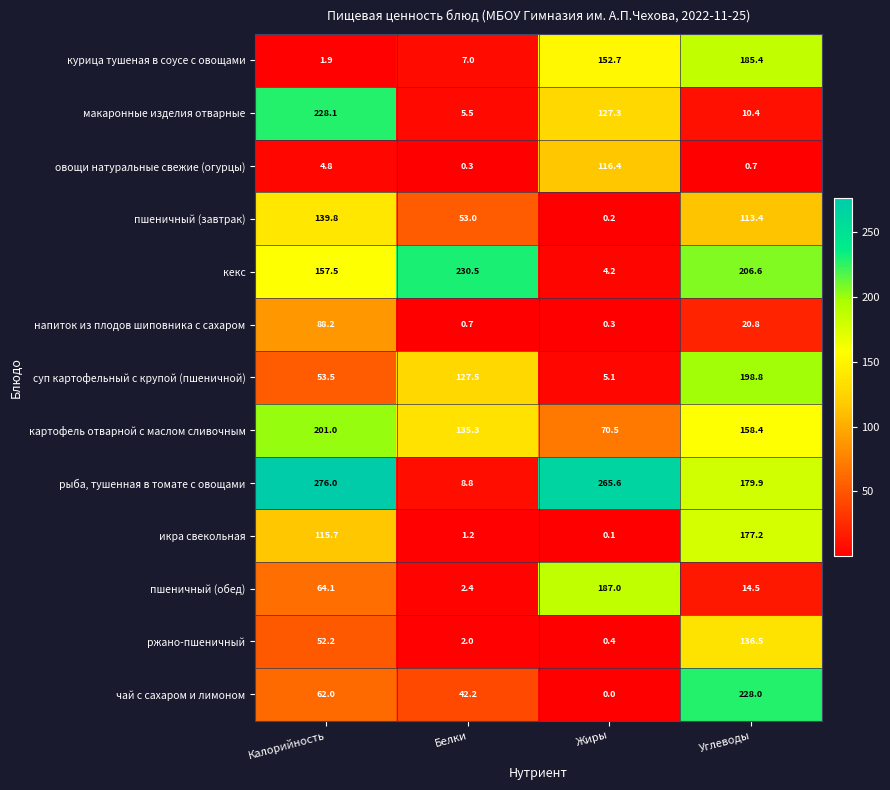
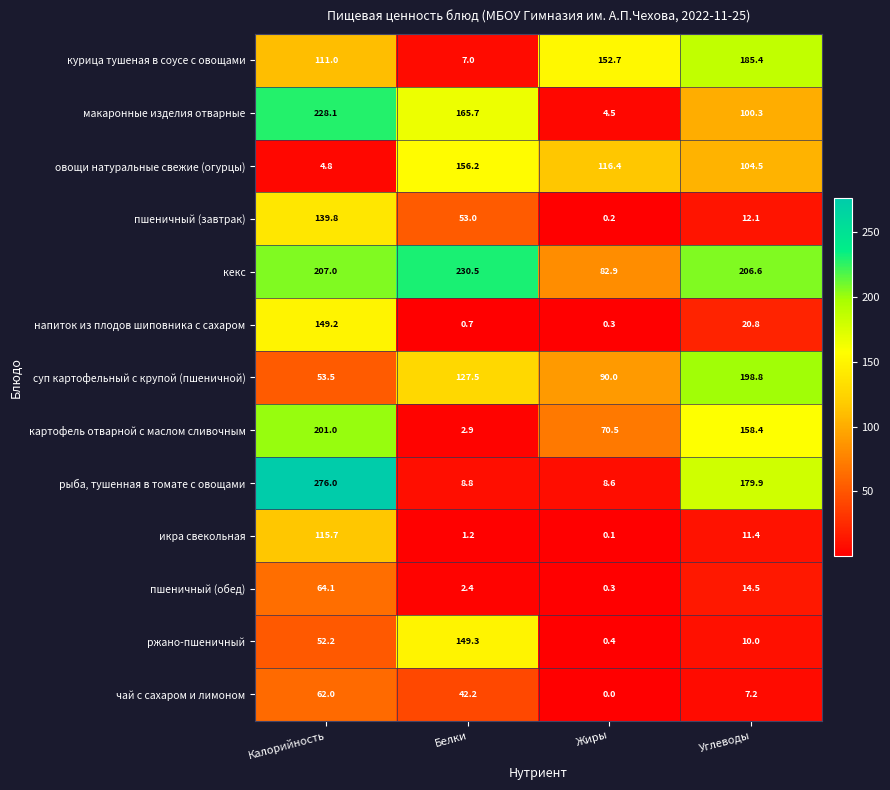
курица тушеная в соусе с овощами, Калорийность: 1.9 -> 111.0
макаронные изделия отварные, Белки: 5.5 -> 165.7
макаронные изделия отварные, Жиры: 127.3 -> 4.5
макаронные изделия отварные, Углеводы: 10.4 -> 100.3
овощи натуральные свежие (огурцы), Белки: 0.3 -> 156.2
овощи натуральные свежие (огурцы), Углеводы: 0.7 -> 104.5
пшеничный (завтрак), Углеводы: 113.4 -> 12.1
кекс, Калорийность: 157.5 -> 207.0
кекс, Жиры: 4.2 -> 82.9
напиток из плодов шиповника с сахаром, Калорийность: 88.2 -> 149.2
суп картофельный с крупой (пшеничной), Жиры: 5.1 -> 90.0
картофель отварной с маслом сливочным, Белки: 135.3 -> 2.9
рыба, тушенная в томате с овощами, Жиры: 265.6 -> 8.6
икра свекольная, Углеводы: 177.2 -> 11.4
пшеничный (обед), Жиры: 187.0 -> 0.3
ржано-пшеничный, Белки: 2.0 -> 149.3
ржано-пшеничный, Углеводы: 136.5 -> 10.0
чай с сахаром и лимоном, Углеводы: 228.0 -> 7.2
